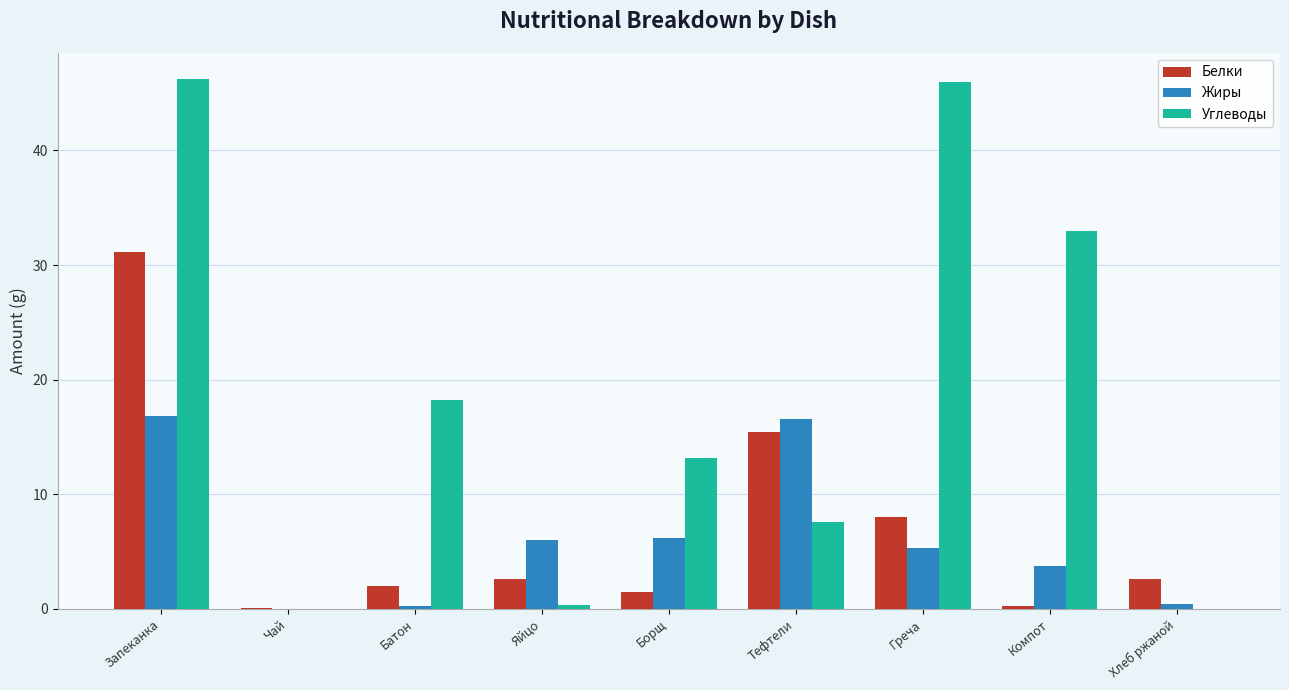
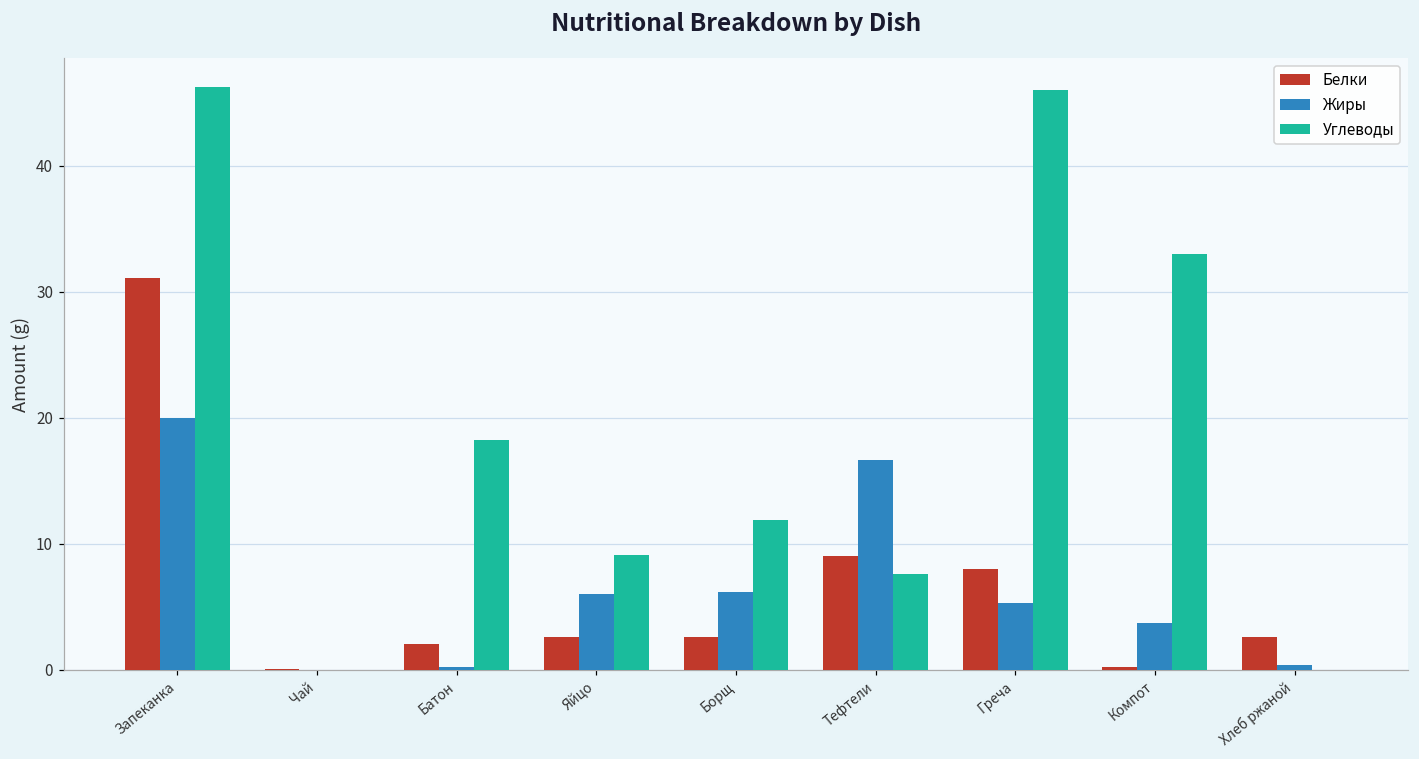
Жиры, Запеканка: 16.8 -> 20.0
Углеводы, Яйцо: 0.3 -> 9.1
Белки, Борщ: 1.5 -> 2.6
Углеводы, Борщ: 13.2 -> 11.9
Белки, Тефтели: 15.4 -> 9.0
